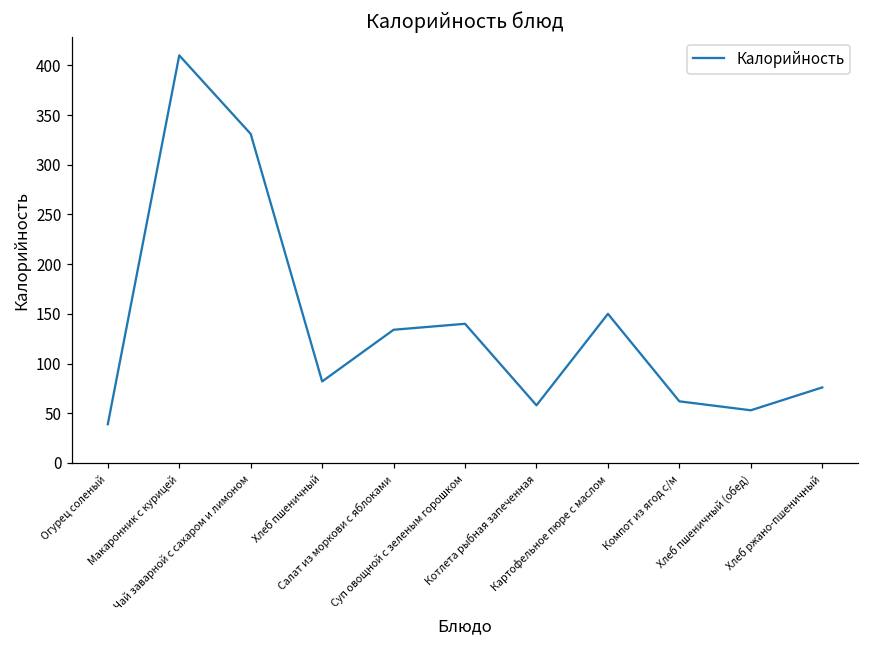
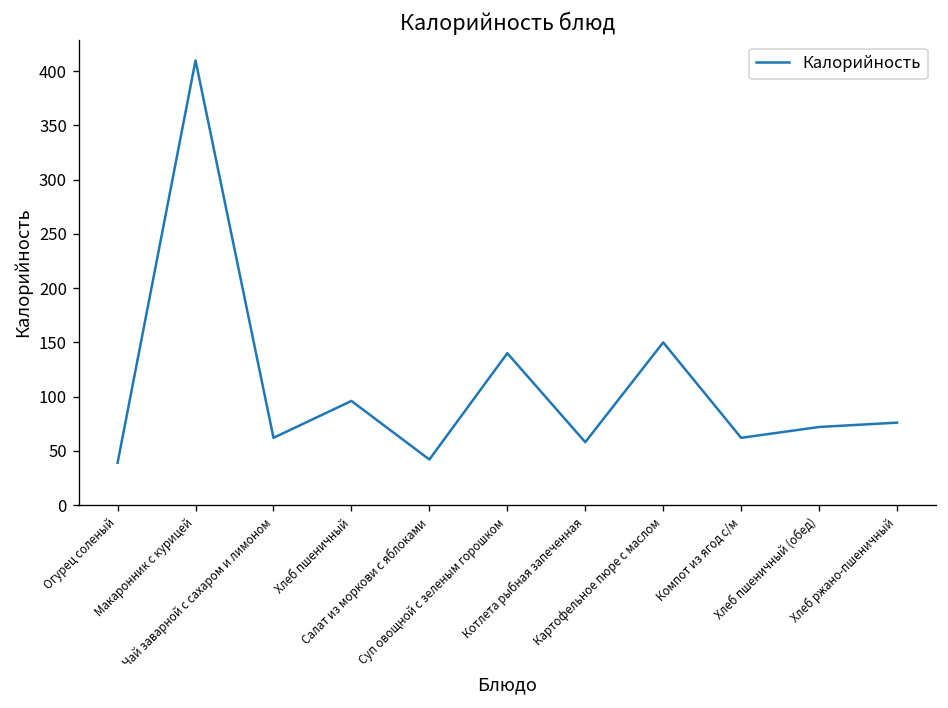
Чай заварной с сахаром и лимоном: 330 -> 60
Хлеб пшеничный: 80 -> 100
Салат из моркови с яблоками: 130 -> 40
Хлеб пшеничный (обед): 50 -> 70
